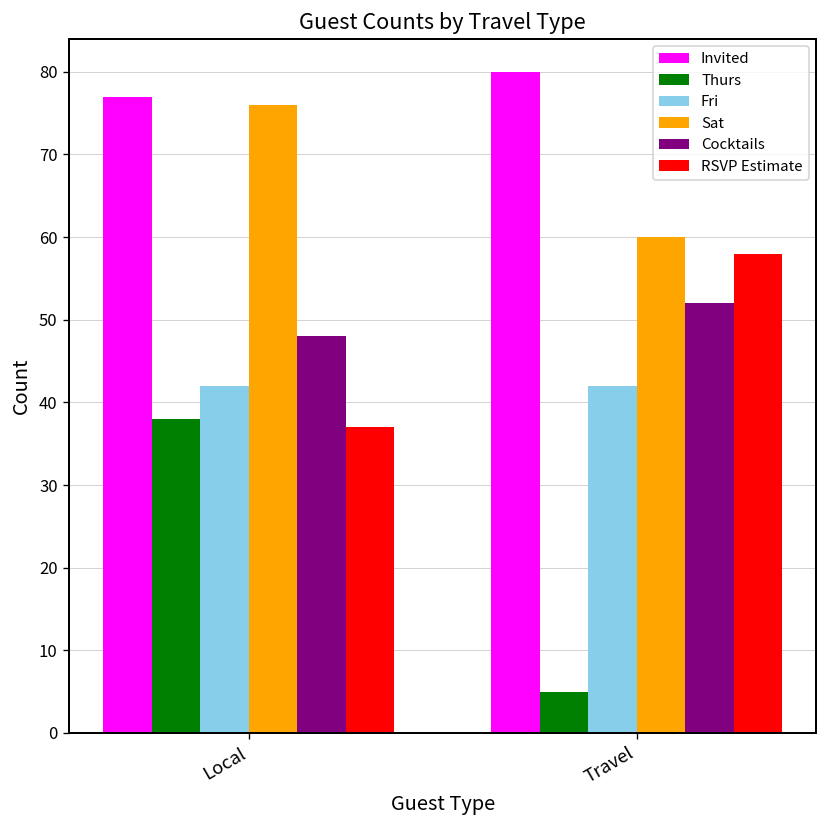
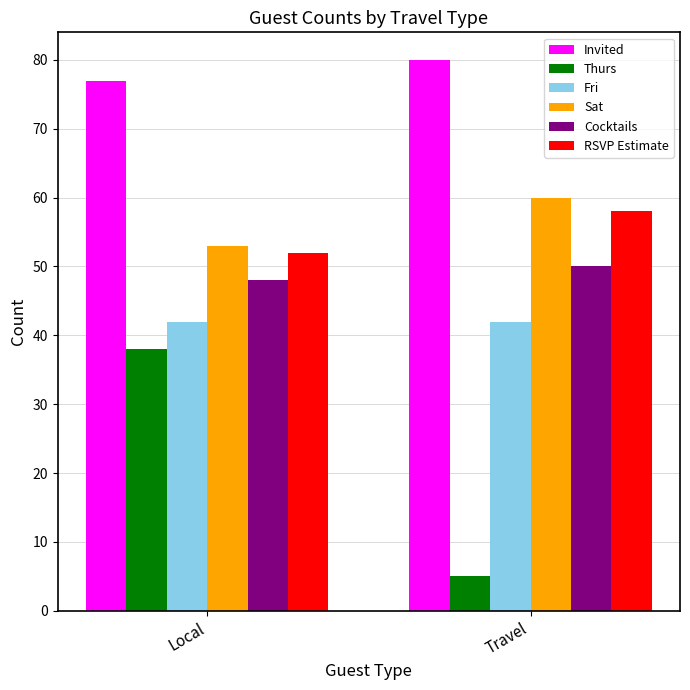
Sat, Local: 76 -> 53
RSVP Estimate, Local: 37 -> 52
Cocktails, Travel: 52 -> 50
